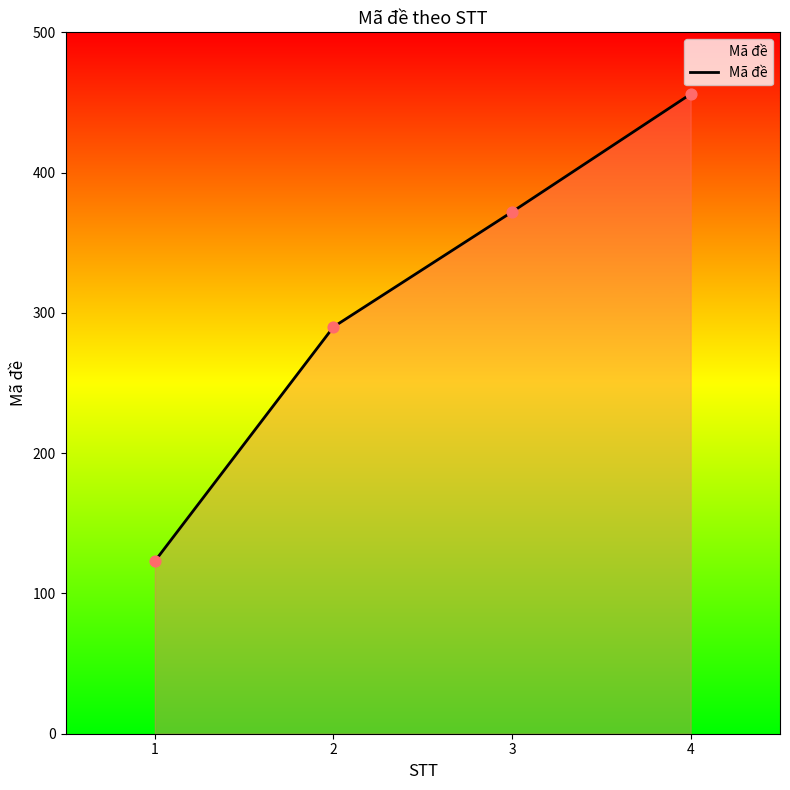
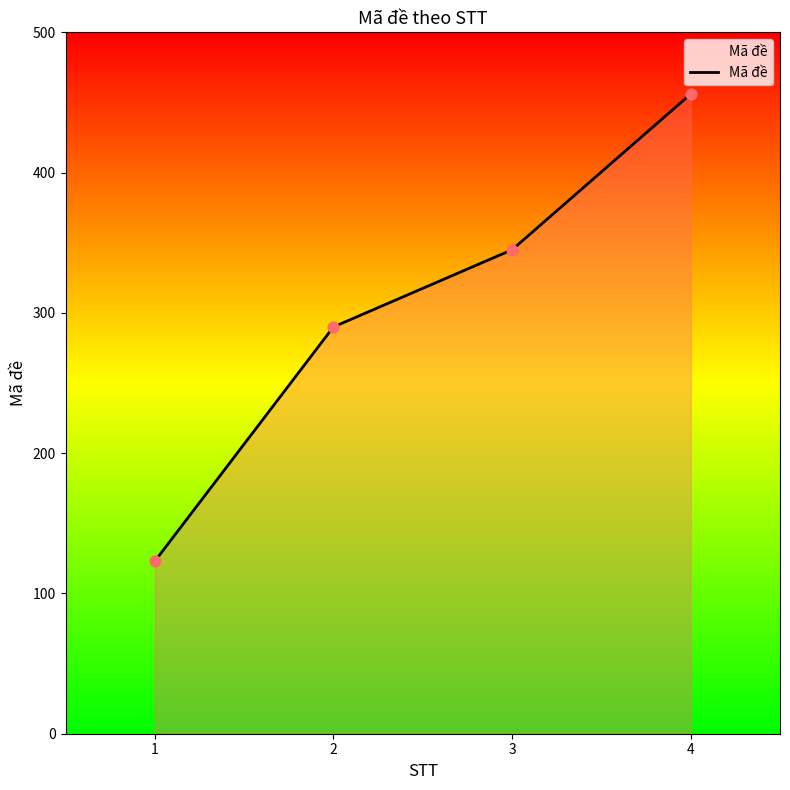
3: 372 -> 345
